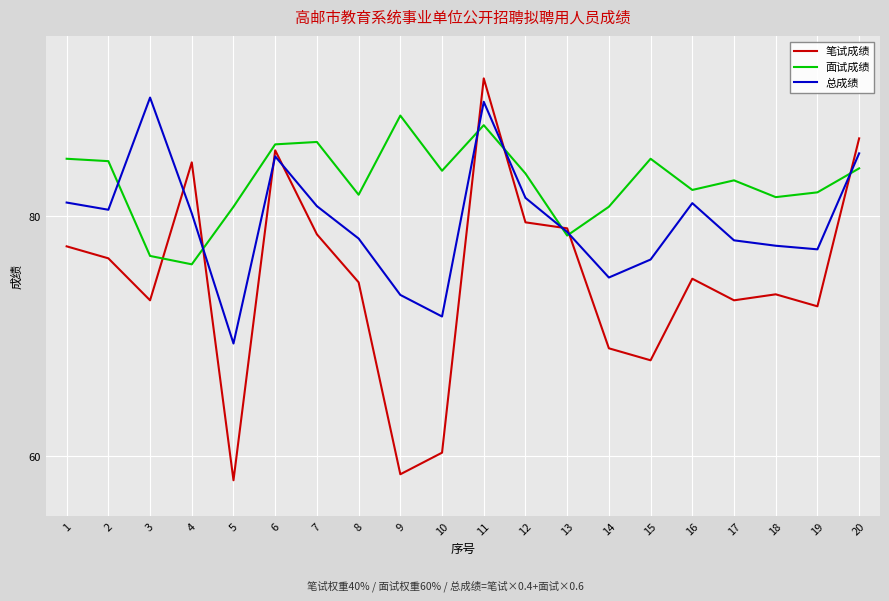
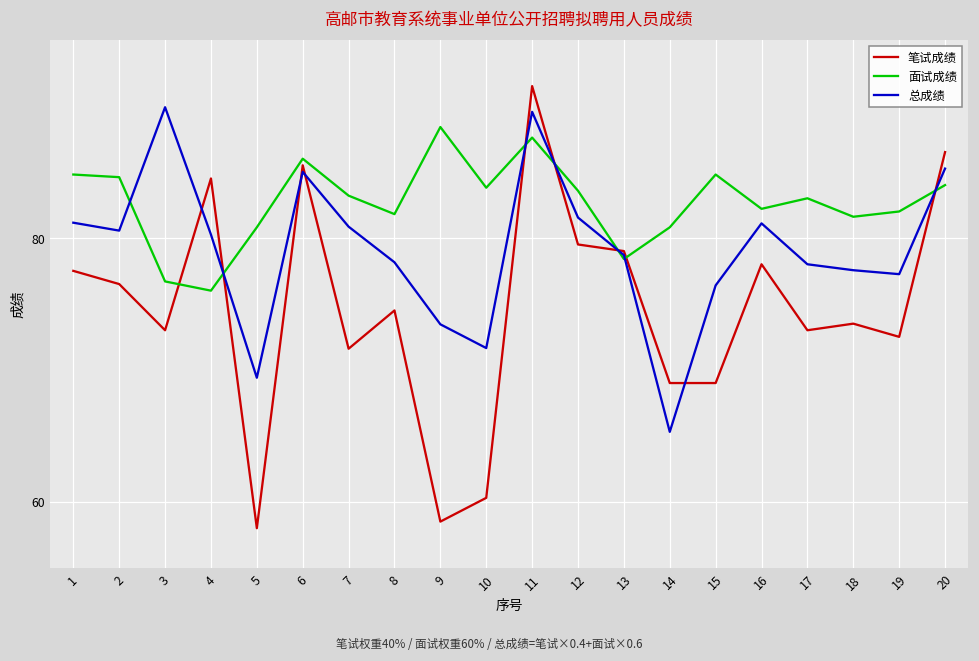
笔试成绩, 7: 78.5 -> 71.6
面试成绩, 7: 86.2 -> 83.2
总成绩, 14: 74.9 -> 65.3
笔试成绩, 15: 68 -> 69
笔试成绩, 16: 74.8 -> 78.0
